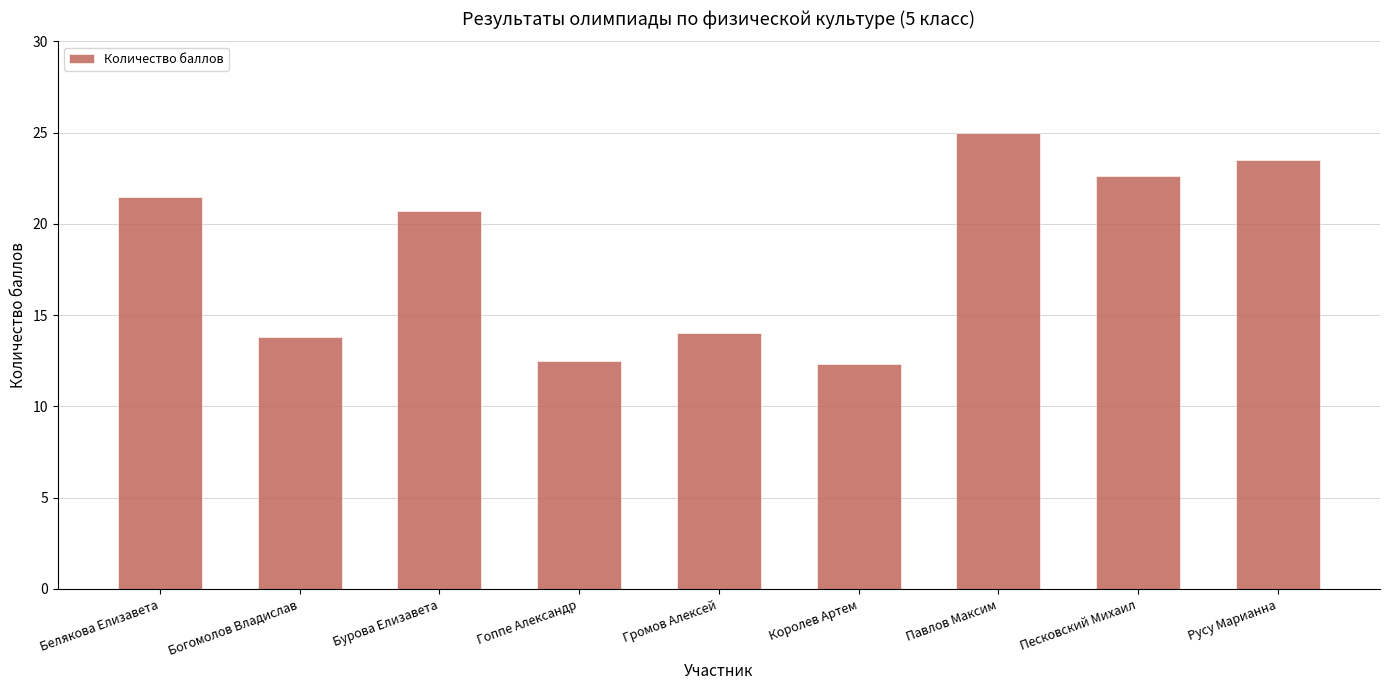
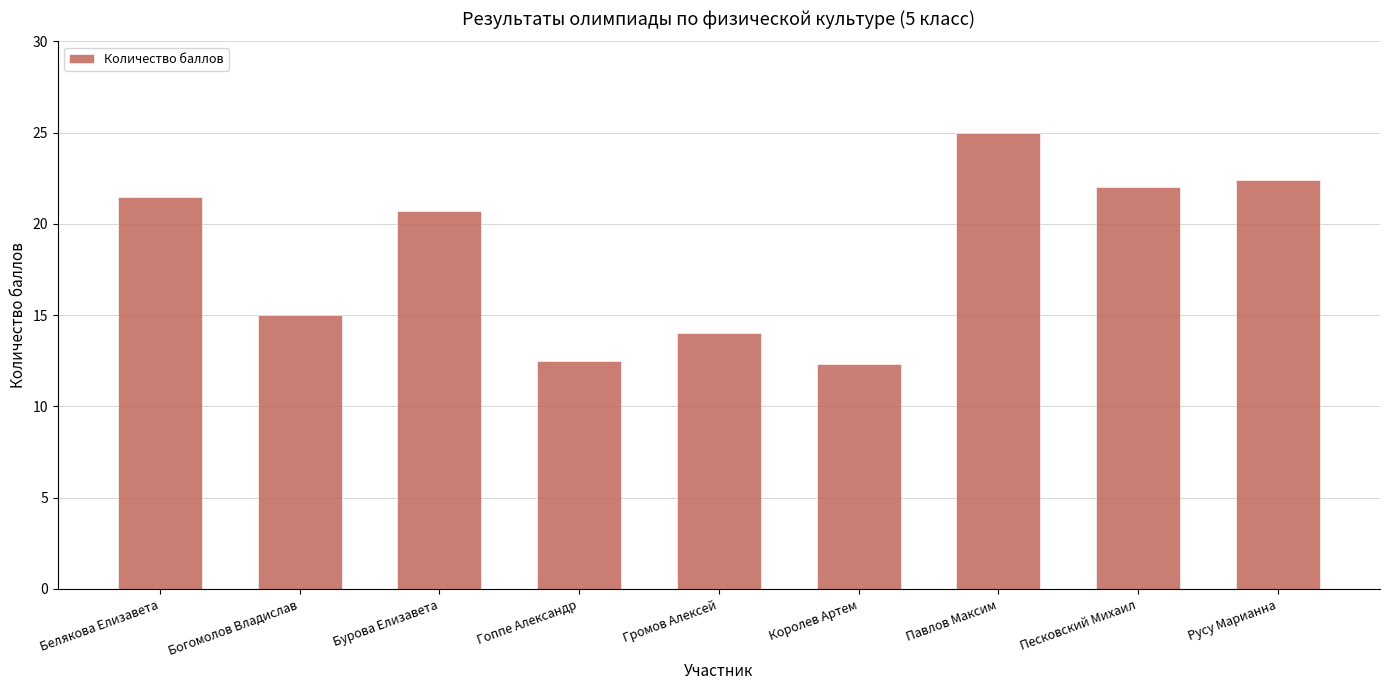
Богомолов Владислав: 13.8 -> 15.0
Песковский Михаил: 22.6 -> 22.0
Русу Марианна: 23.5 -> 22.4
